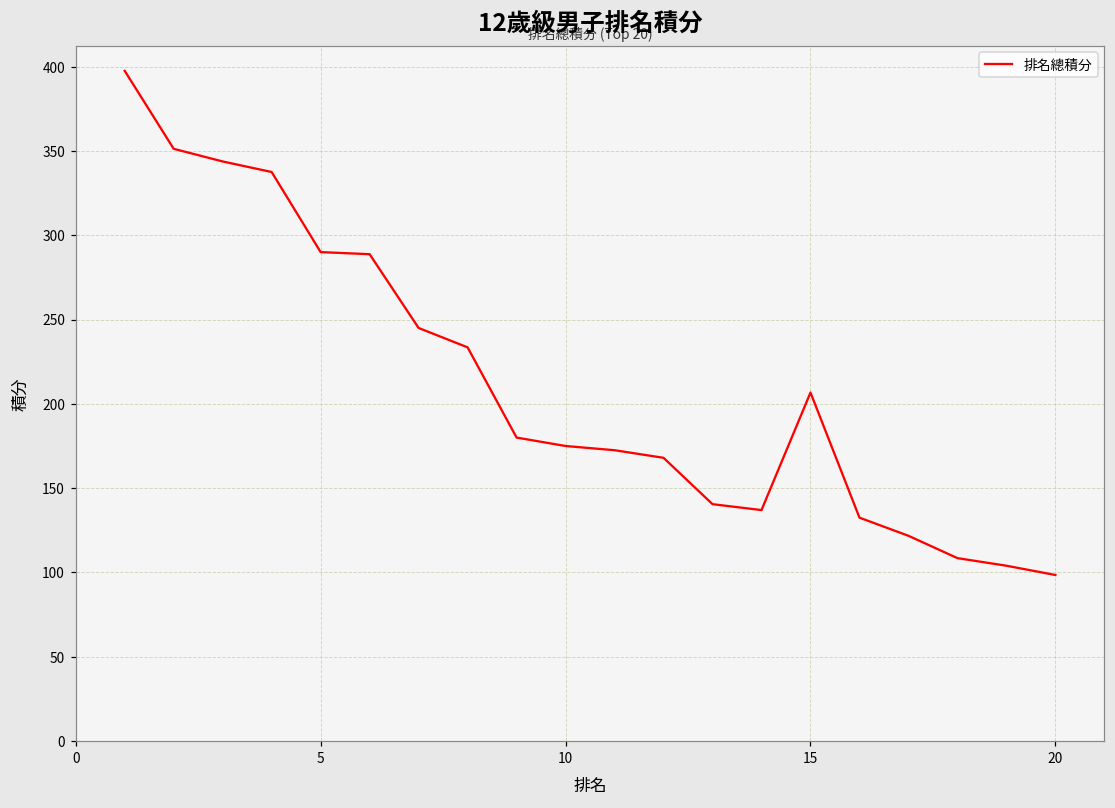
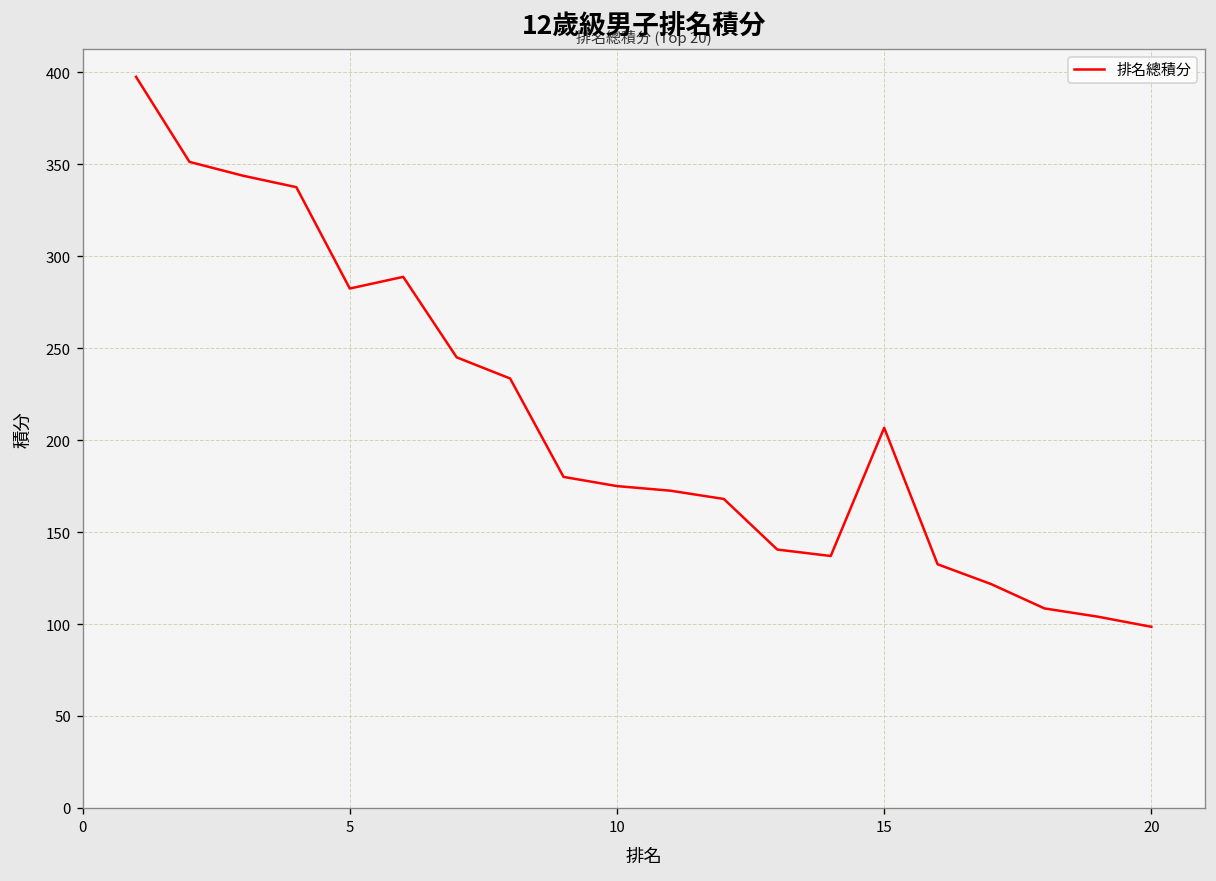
5: 290 -> 282
